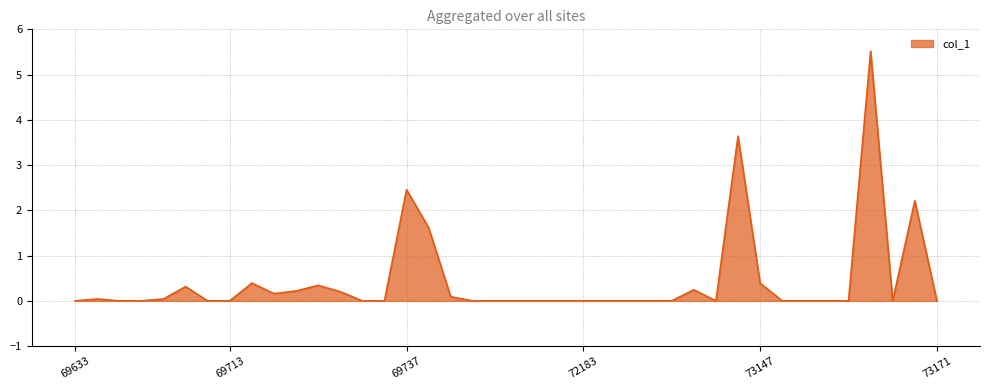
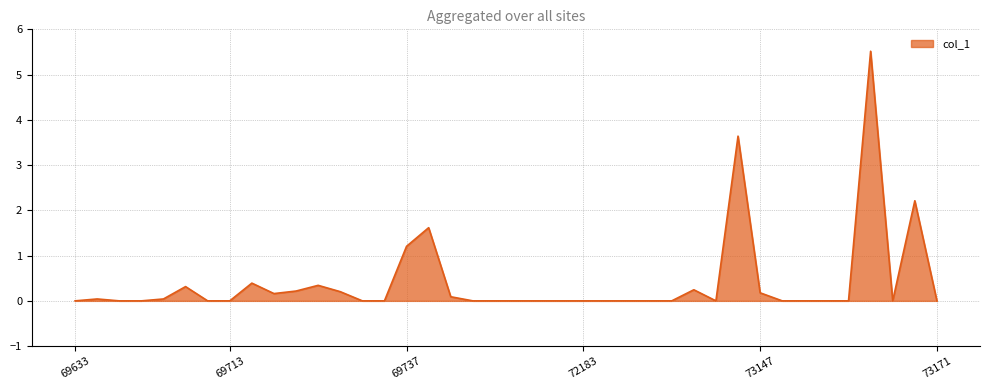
69737: 2.5 -> 1.2
73147: 0.4 -> 0.2
